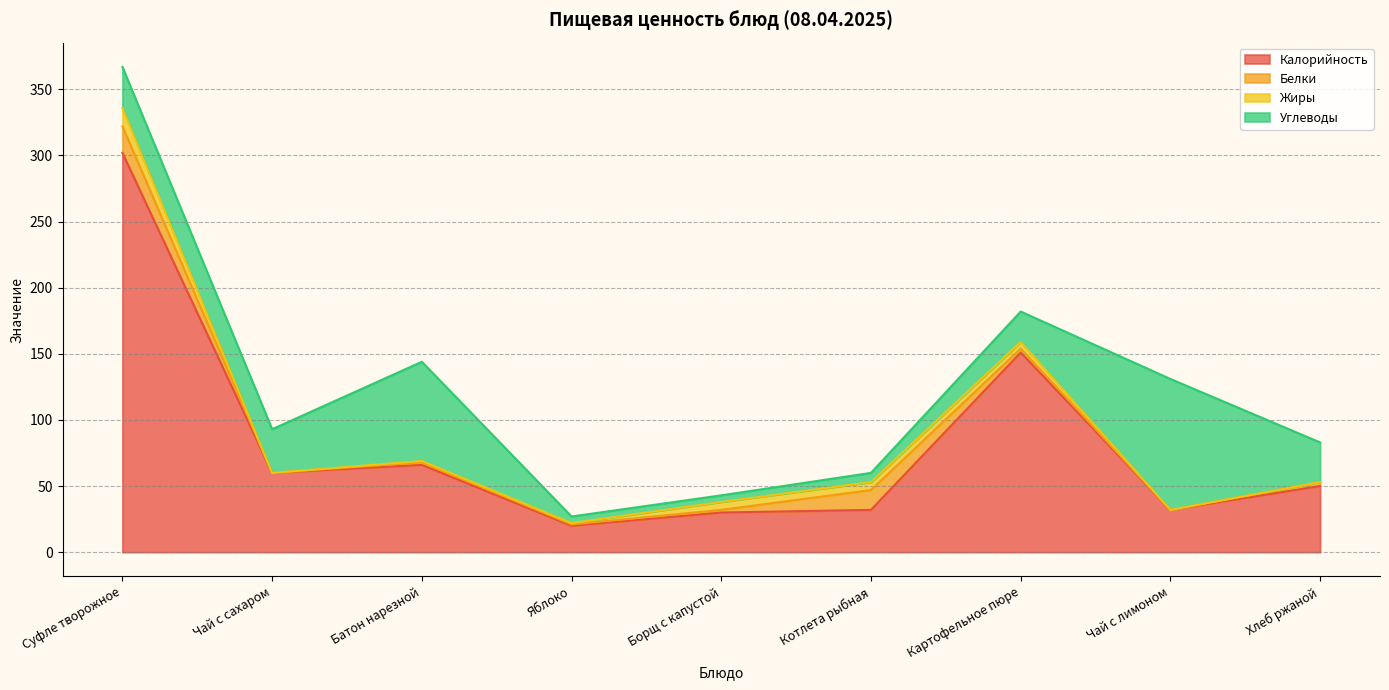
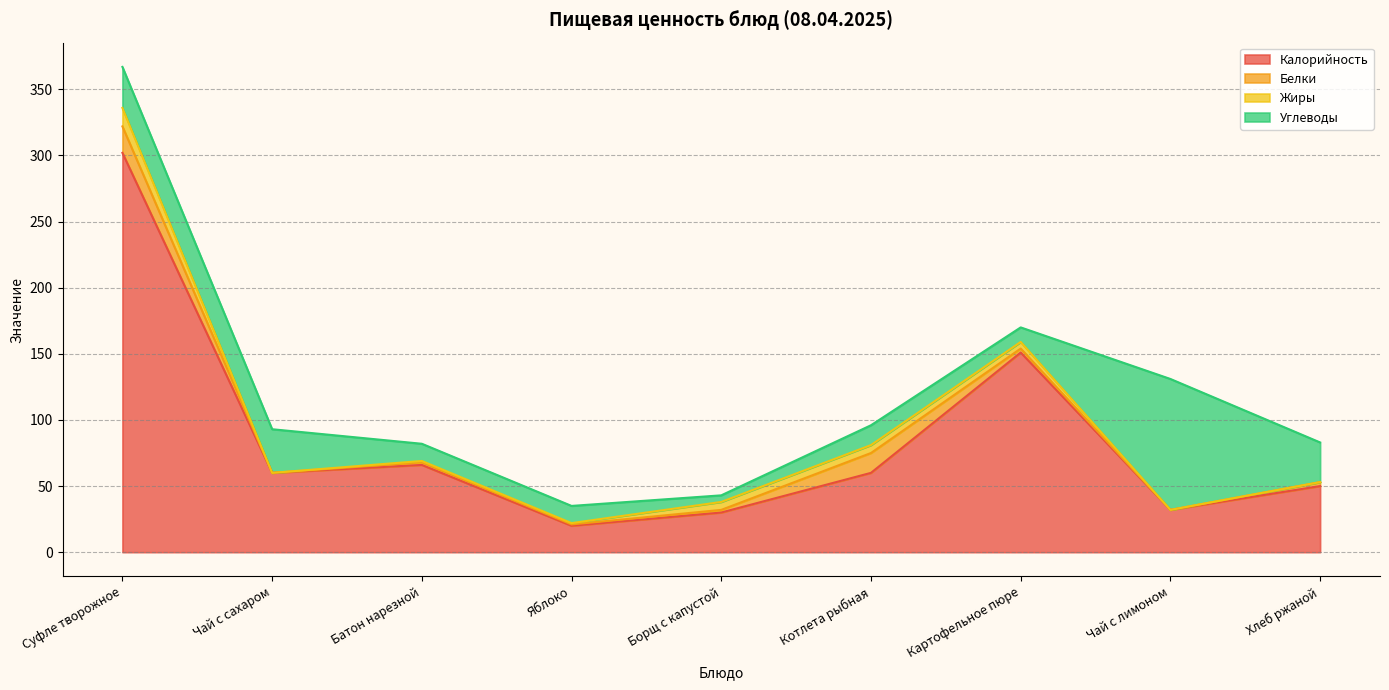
Углеводы, Батон нарезной: 75 -> 13
Углеводы, Яблоко: 5 -> 13
Калорийность, Котлета рыбная: 32 -> 60
Углеводы, Котлета рыбная: 7 -> 15
Углеводы, Картофельное пюре: 23 -> 11
